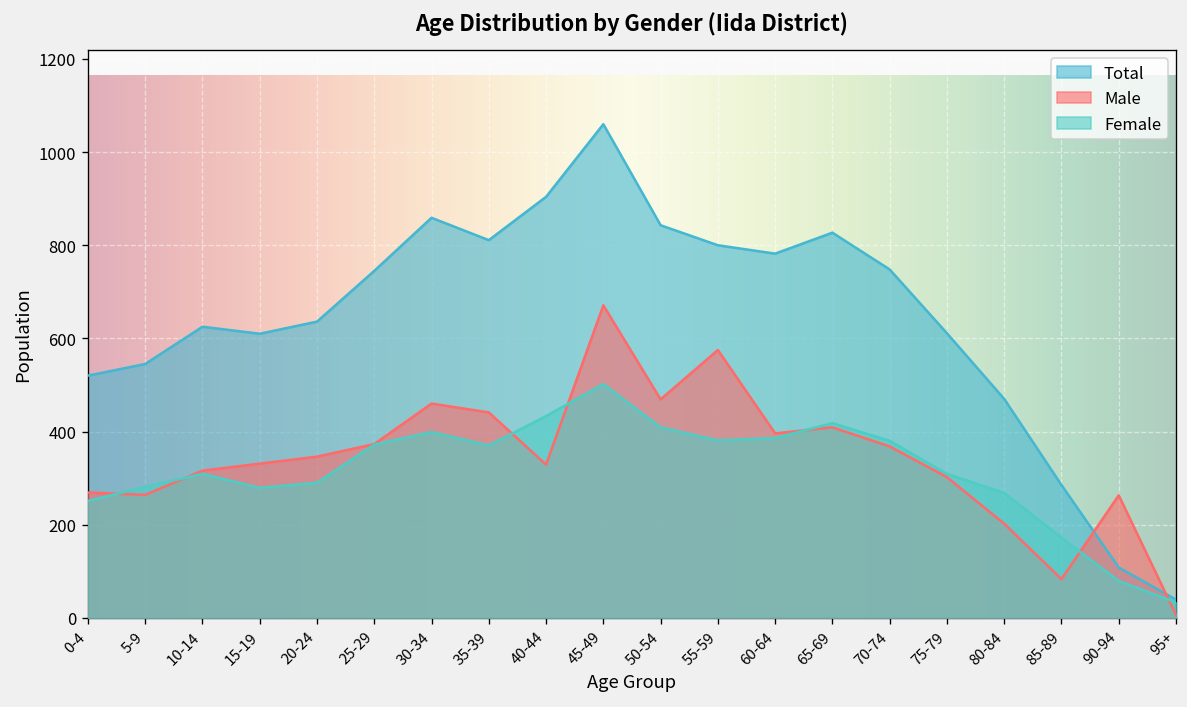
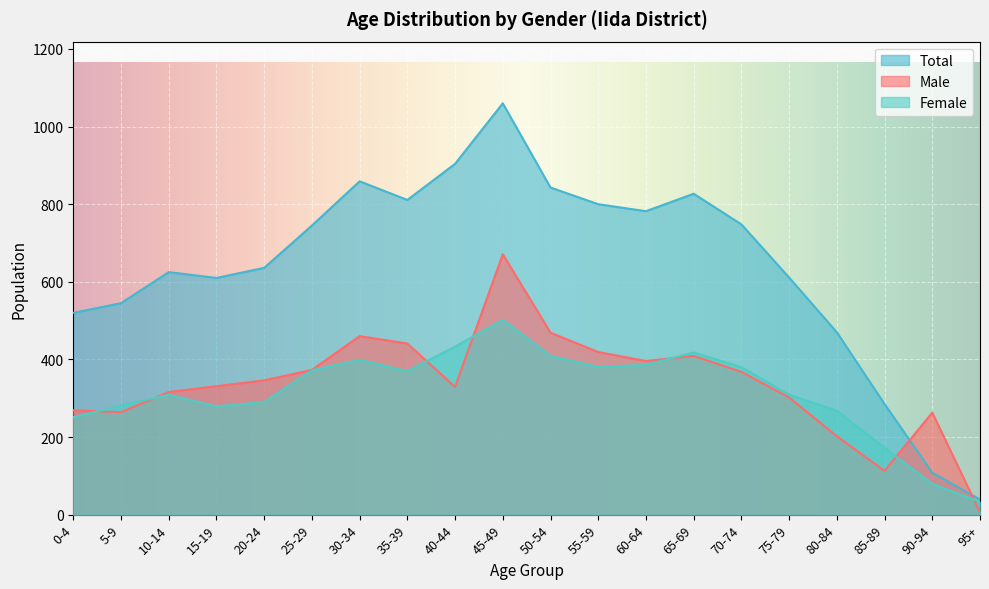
Male, 55-59: 580 -> 420
Male, 85-89: 80 -> 110
